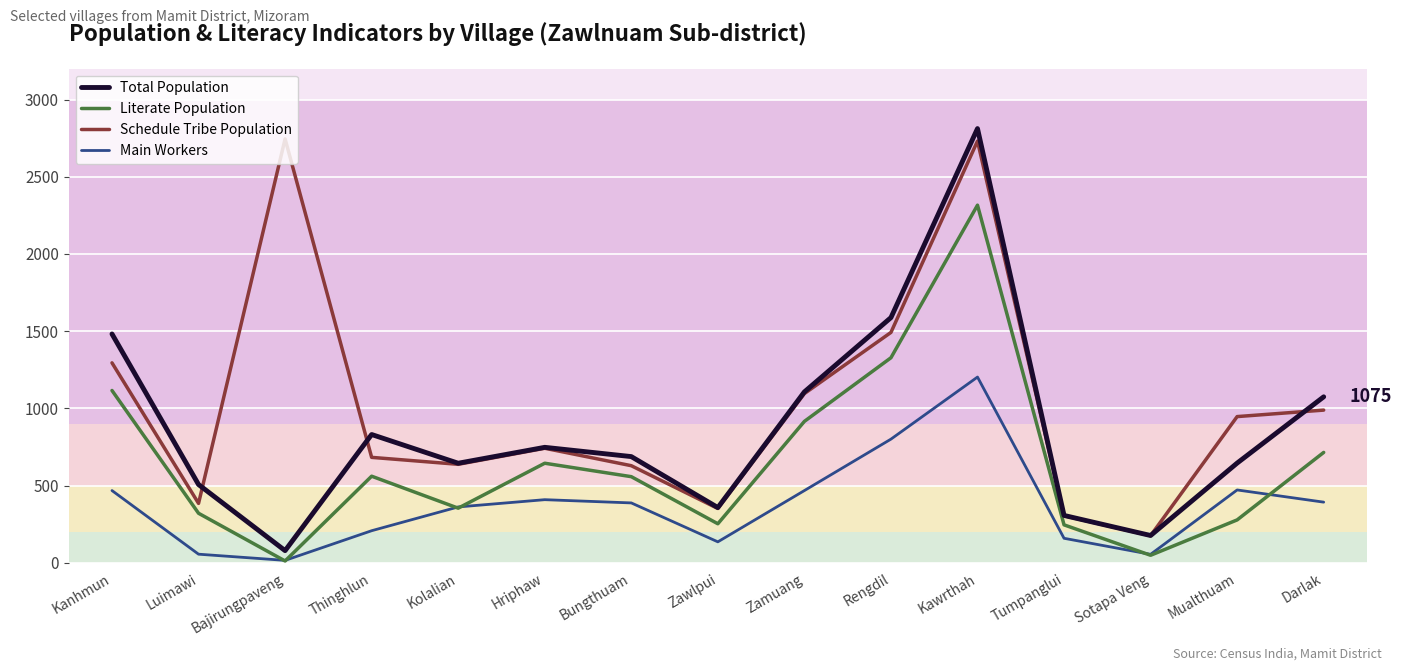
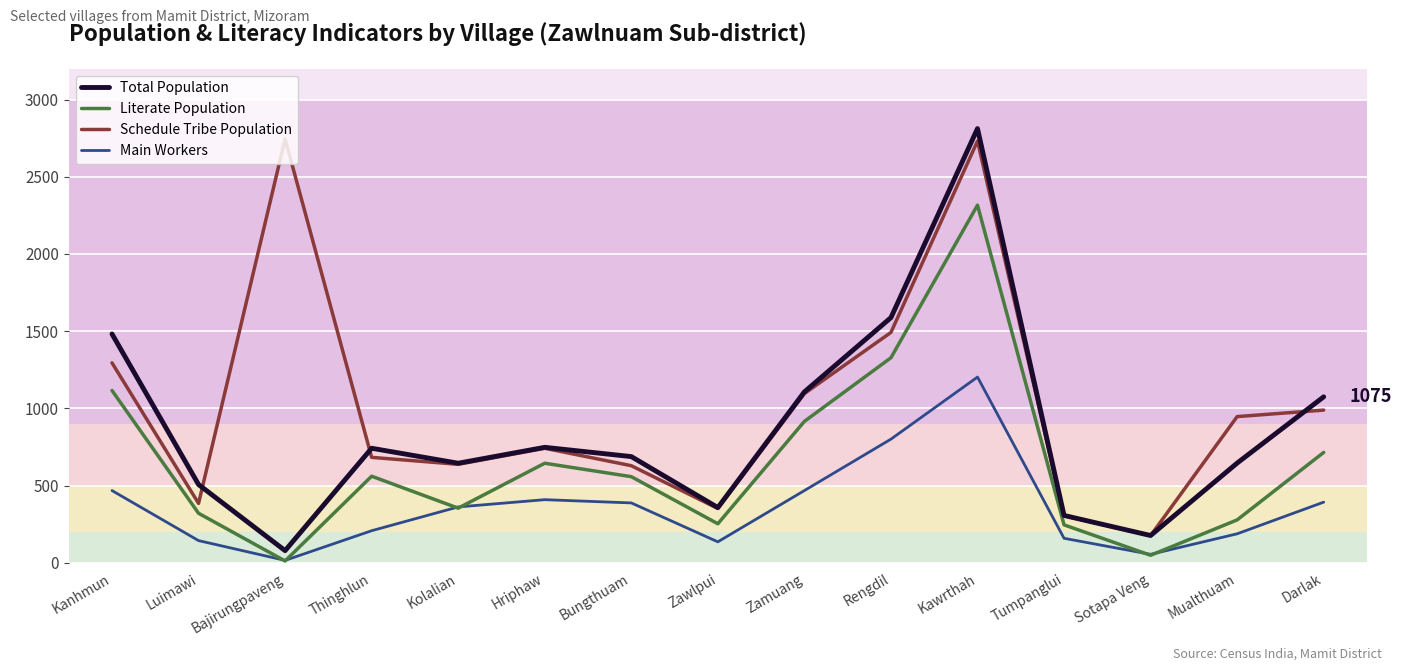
Main Workers, Luimawi: 60 -> 140
Total Population, Thinghlun: 830 -> 740
Main Workers, Mualthuam: 470 -> 190
